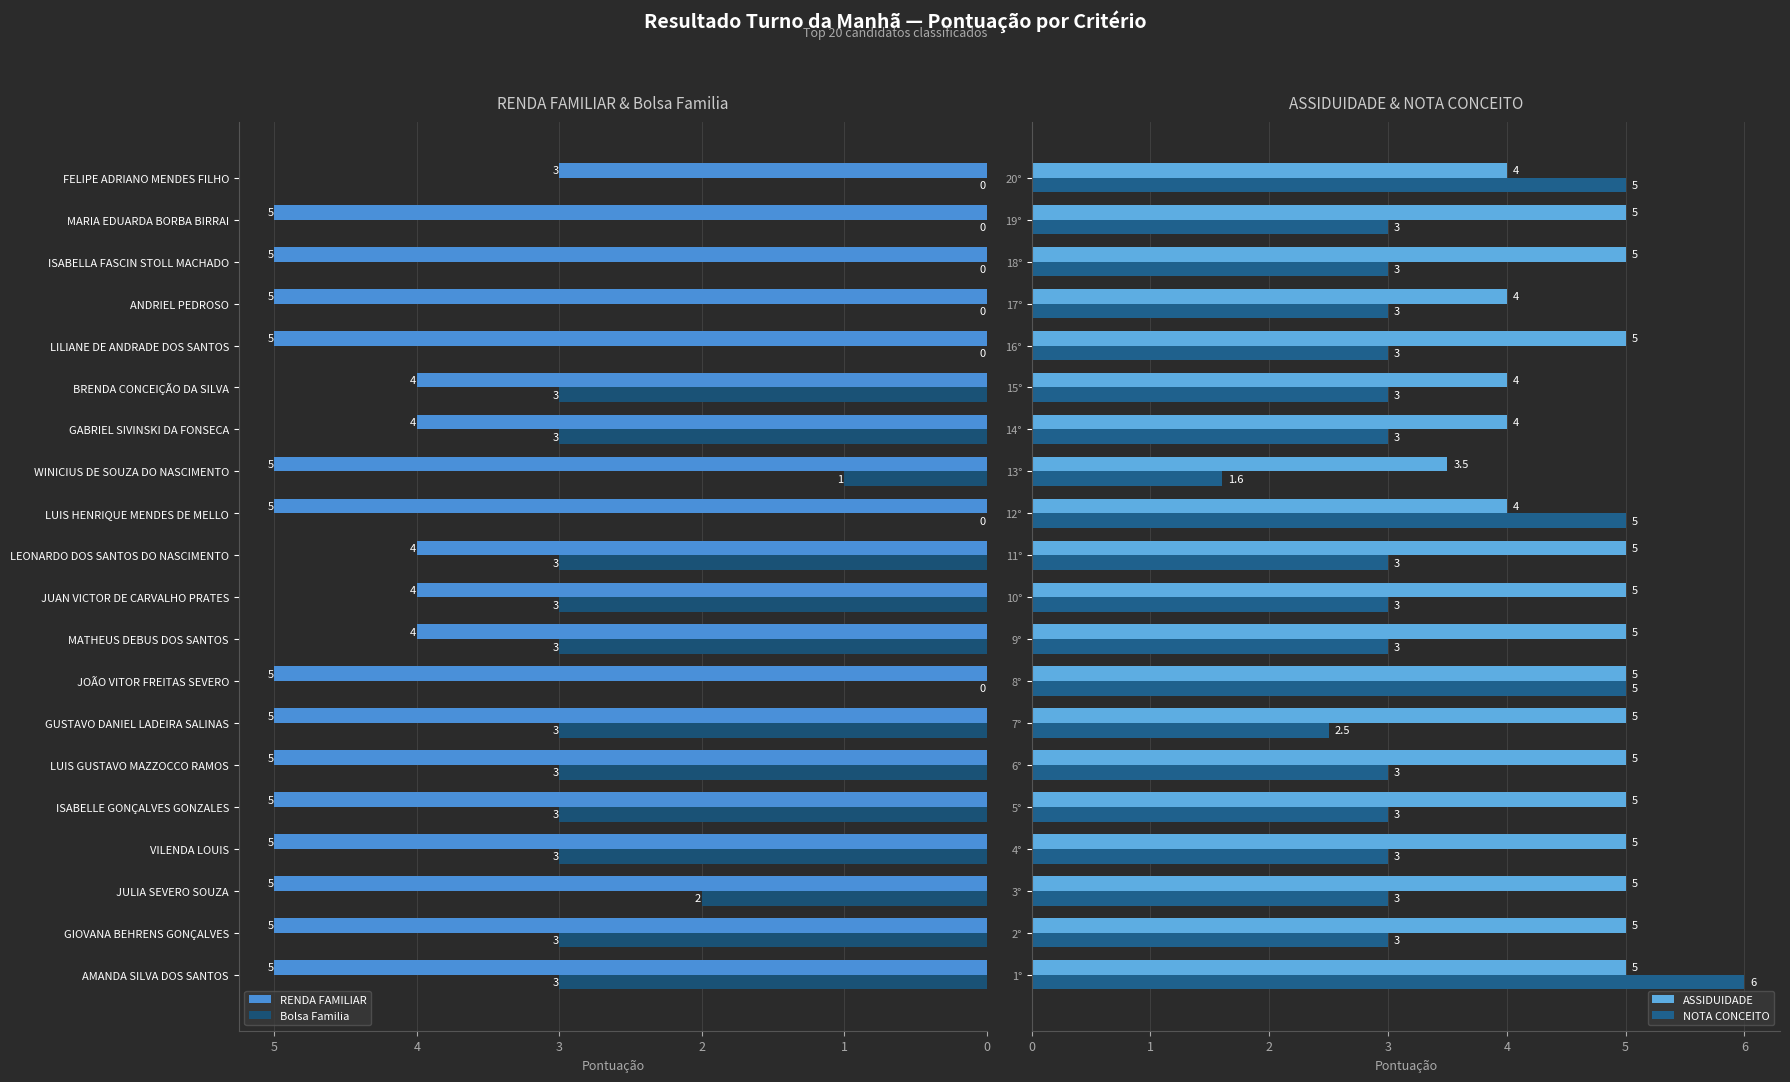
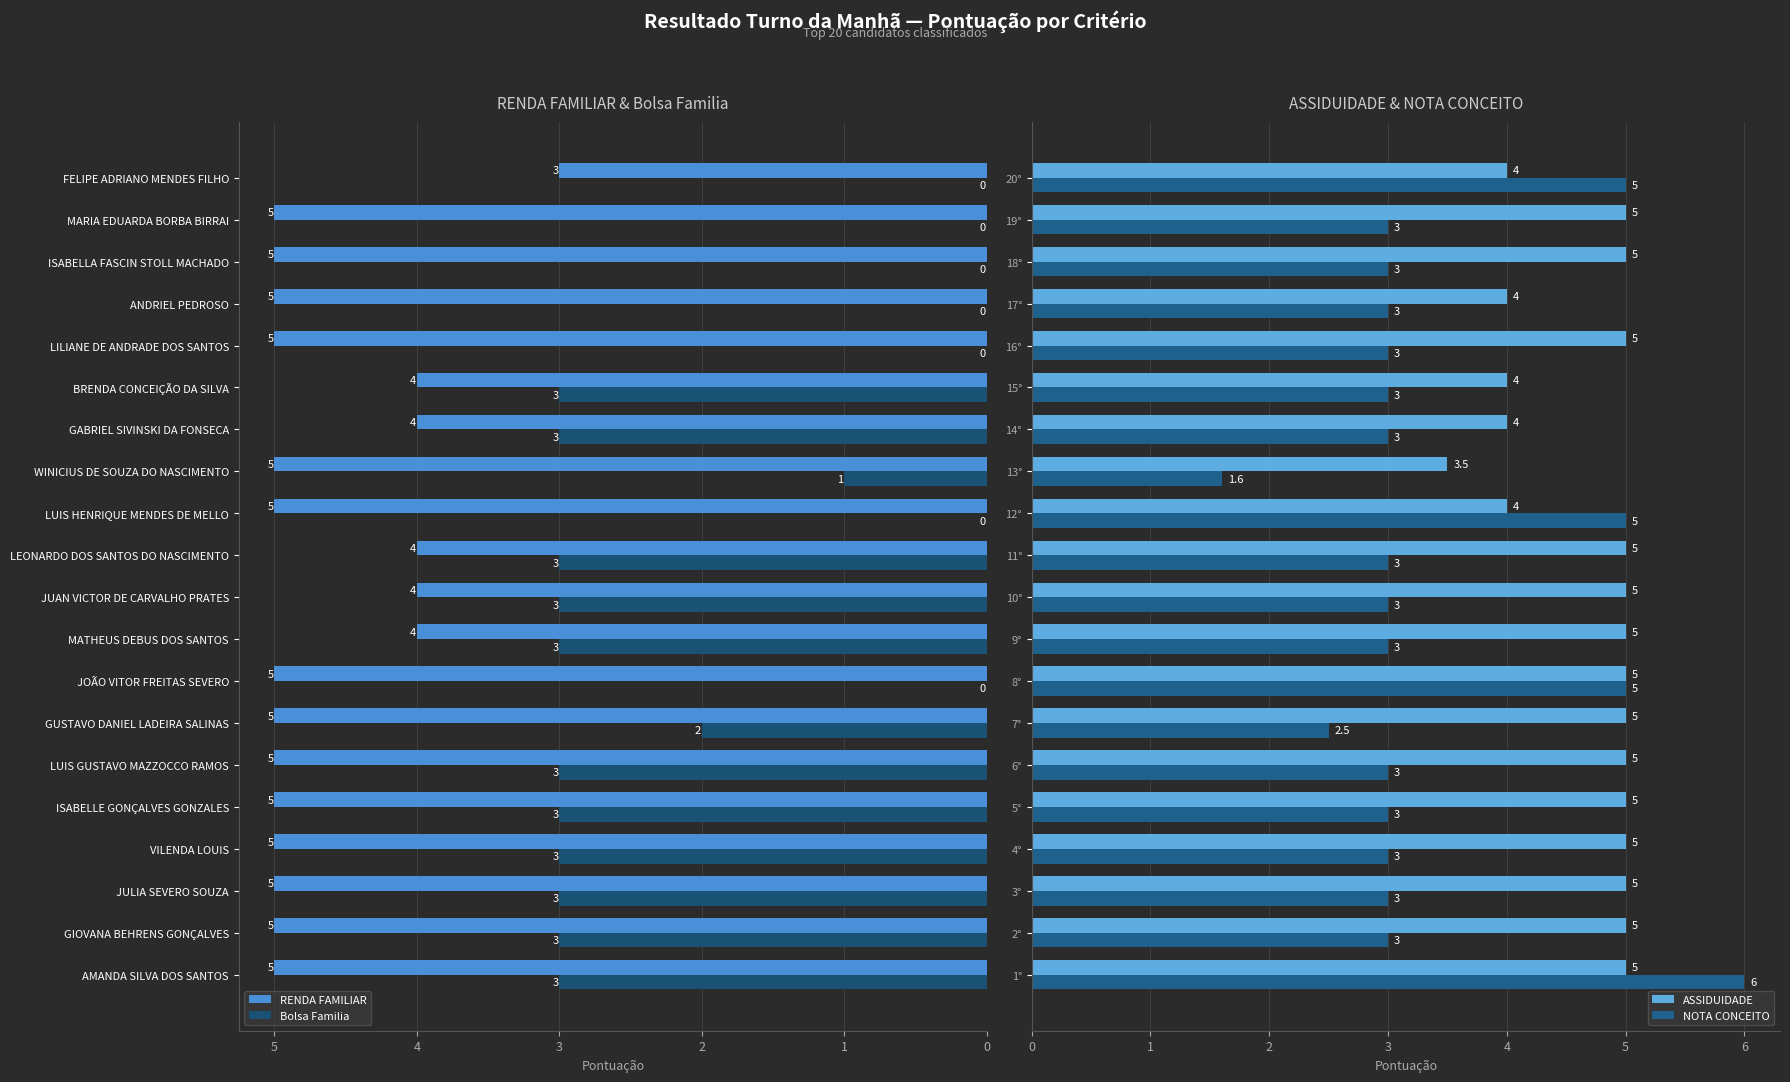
RENDA FAMILIAR & Bolsa Familia, Bolsa Familia, GUSTAVO DANIEL LADEIRA SALINAS: 3 -> 2
RENDA FAMILIAR & Bolsa Familia, Bolsa Familia, JULIA SEVERO SOUZA: 2 -> 3
